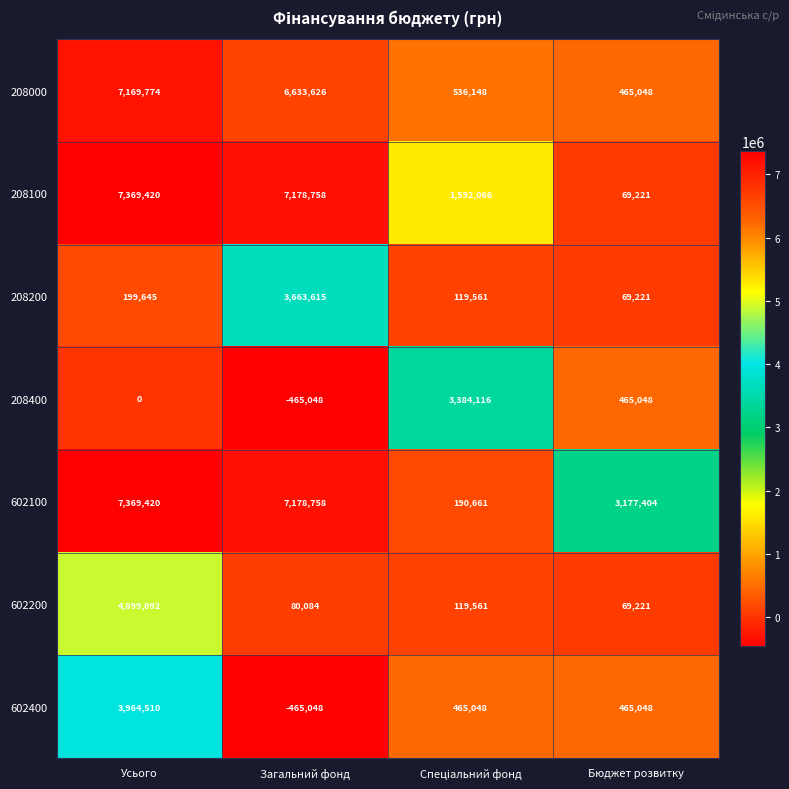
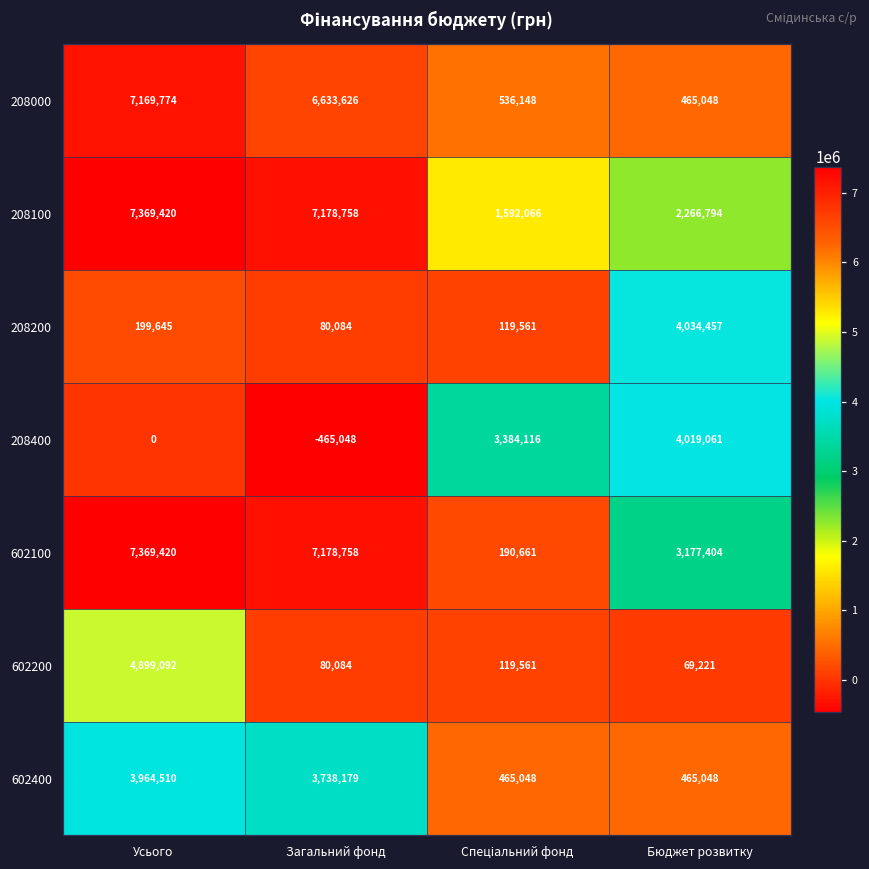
208100, Бюджет розвитку: 69,221 -> 2,266,794
208200, Загальний фонд: 3,663,615 -> 80,084
208200, Бюджет розвитку: 69,221 -> 4,034,457
208400, Бюджет розвитку: 465,048 -> 4,019,061
602400, Загальний фонд: -465,048 -> 3,738,179
